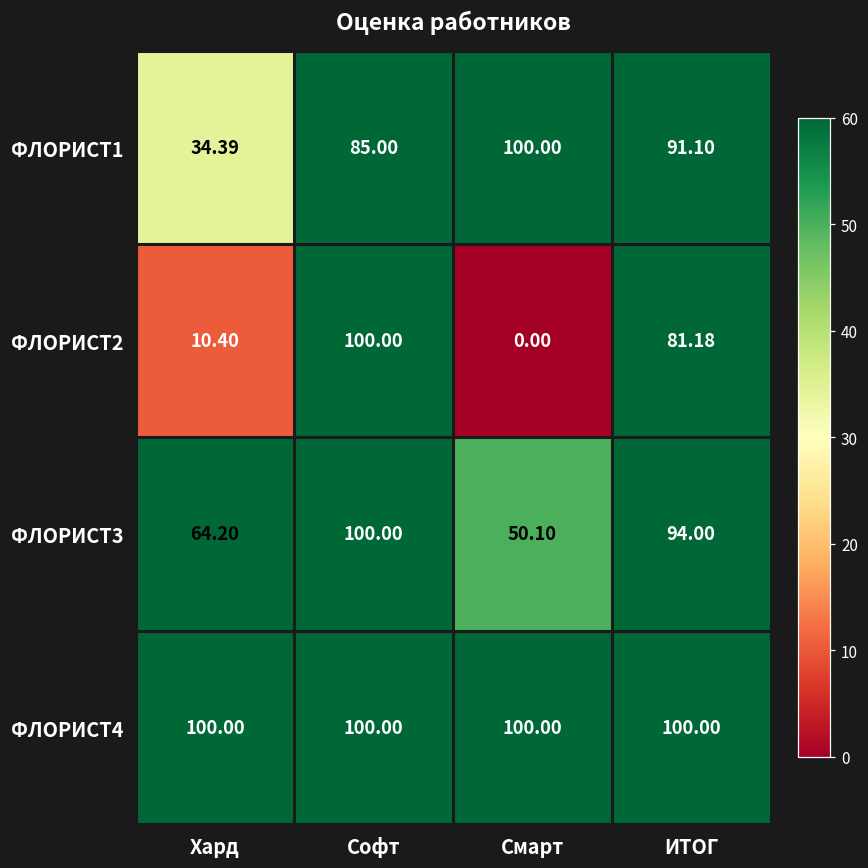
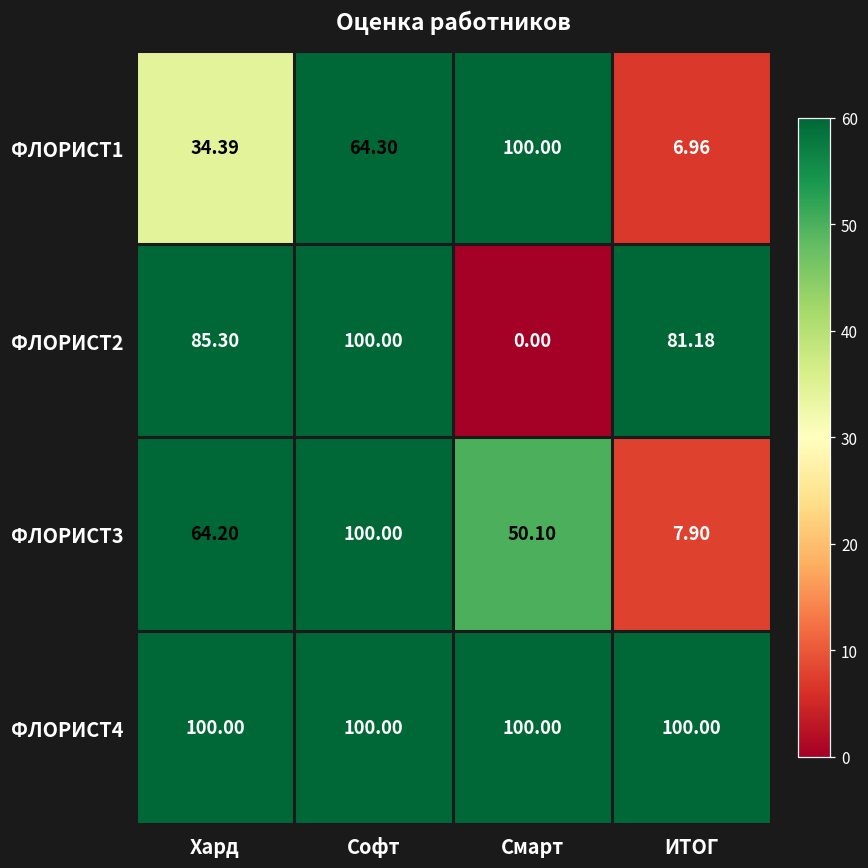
ФЛОРИСТ1, Софт: 85.00 -> 64.30
ФЛОРИСТ1, ИТОГ: 91.10 -> 6.96
ФЛОРИСТ2, Хард: 10.40 -> 85.30
ФЛОРИСТ3, ИТОГ: 94.00 -> 7.90
